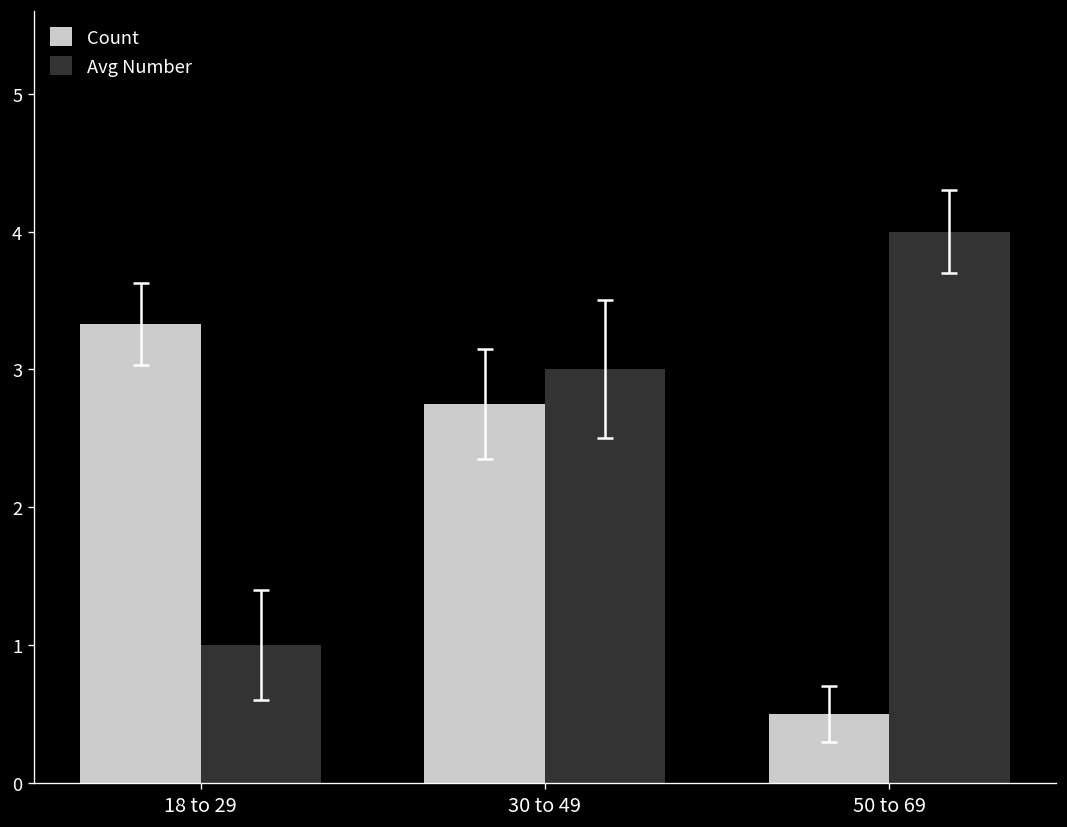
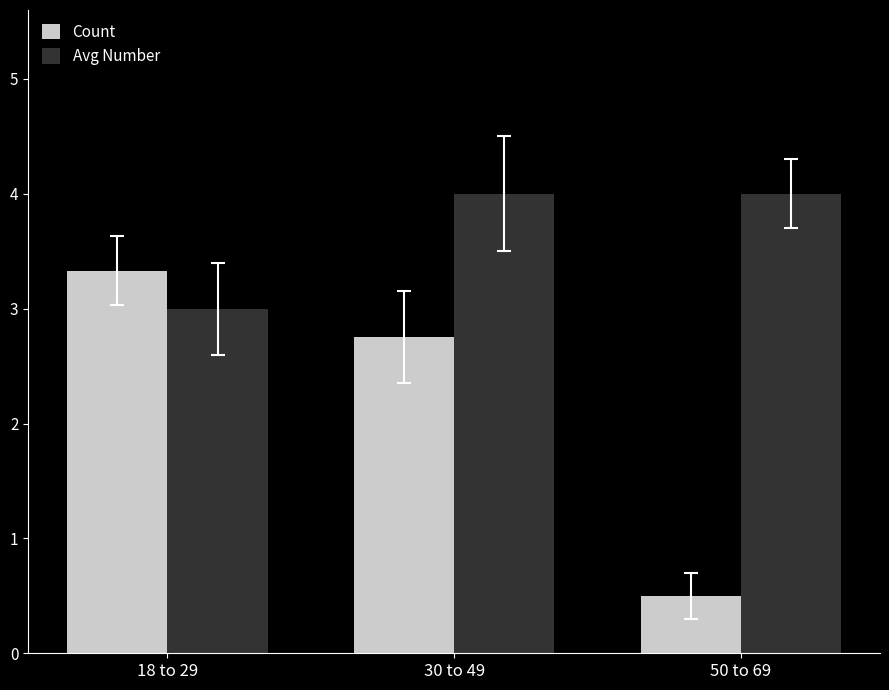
Avg Number, 18 to 29: 1 -> 3
Avg Number, 30 to 49: 3 -> 4
